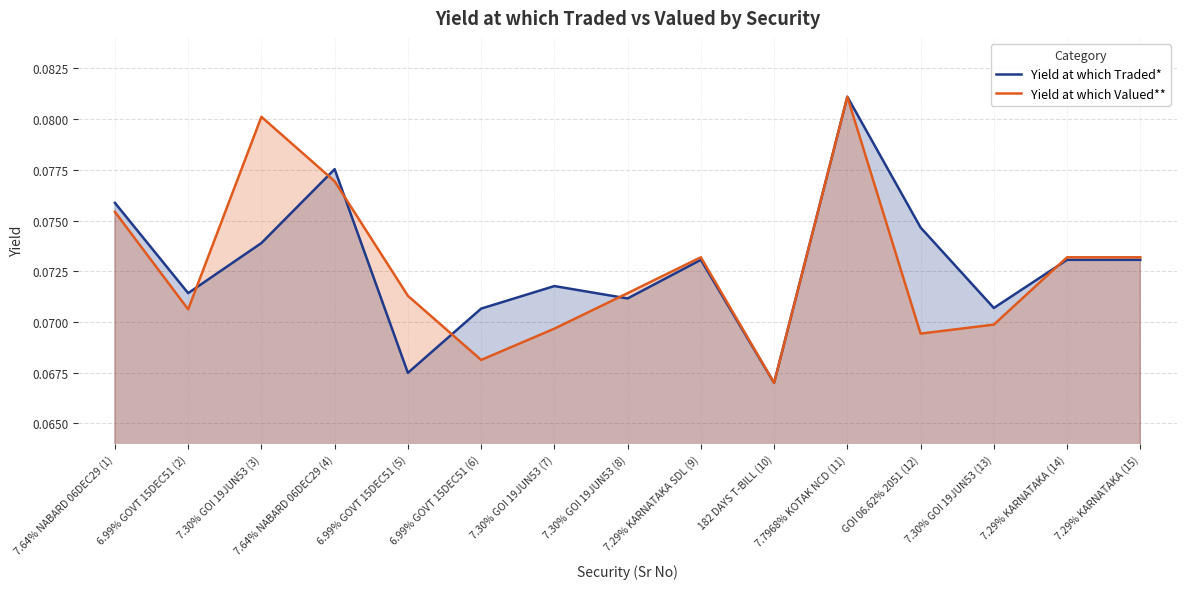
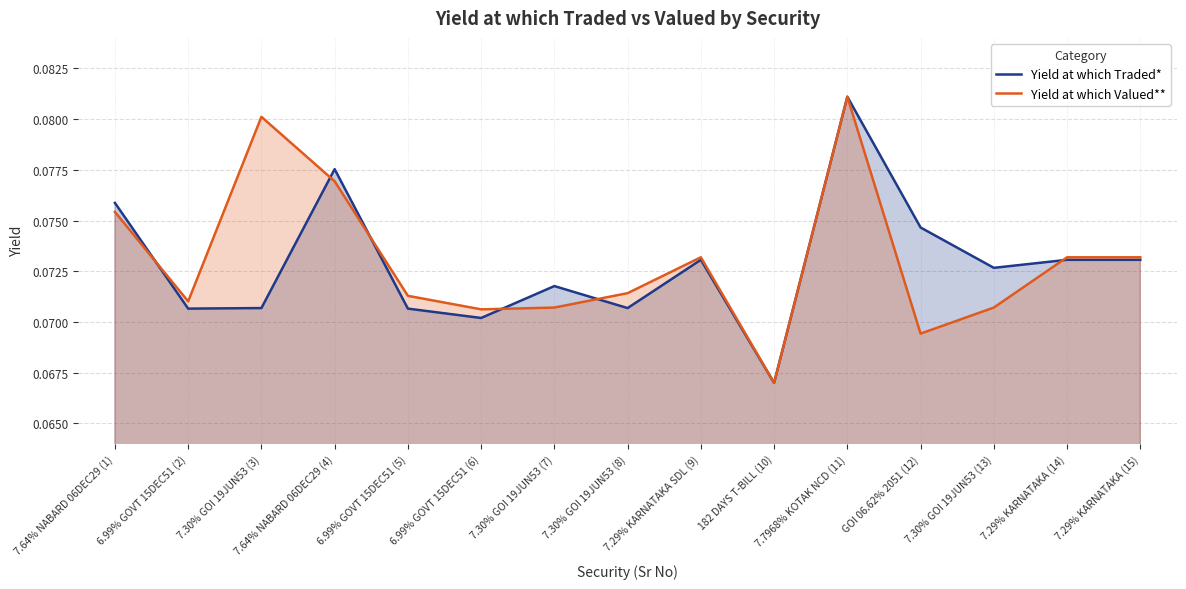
Yield at which Traded*, 6.99% GOVT 15DEC51 (2): 0.0714 -> 0.0707
Yield at which Valued**, 6.99% GOVT 15DEC51 (2): 0.0706 -> 0.0710
Yield at which Traded*, 7.30% GOI 19JUN53 (3): 0.0739 -> 0.0707
Yield at which Traded*, 6.99% GOVT 15DEC51 (5): 0.0675 -> 0.0707
Yield at which Traded*, 6.99% GOVT 15DEC51 (6): 0.0707 -> 0.0702
Yield at which Valued**, 6.99% GOVT 15DEC51 (6): 0.0681 -> 0.0706
Yield at which Valued**, 7.30% GOI 19JUN53 (7): 0.0697 -> 0.0707
Yield at which Traded*, 7.30% GOI 19JUN53 (8): 0.0712 -> 0.0707
Yield at which Traded*, 7.30% GOI 19JUN53 (13): 0.0707 -> 0.0727
Yield at which Valued**, 7.30% GOI 19JUN53 (13): 0.0699 -> 0.0707
